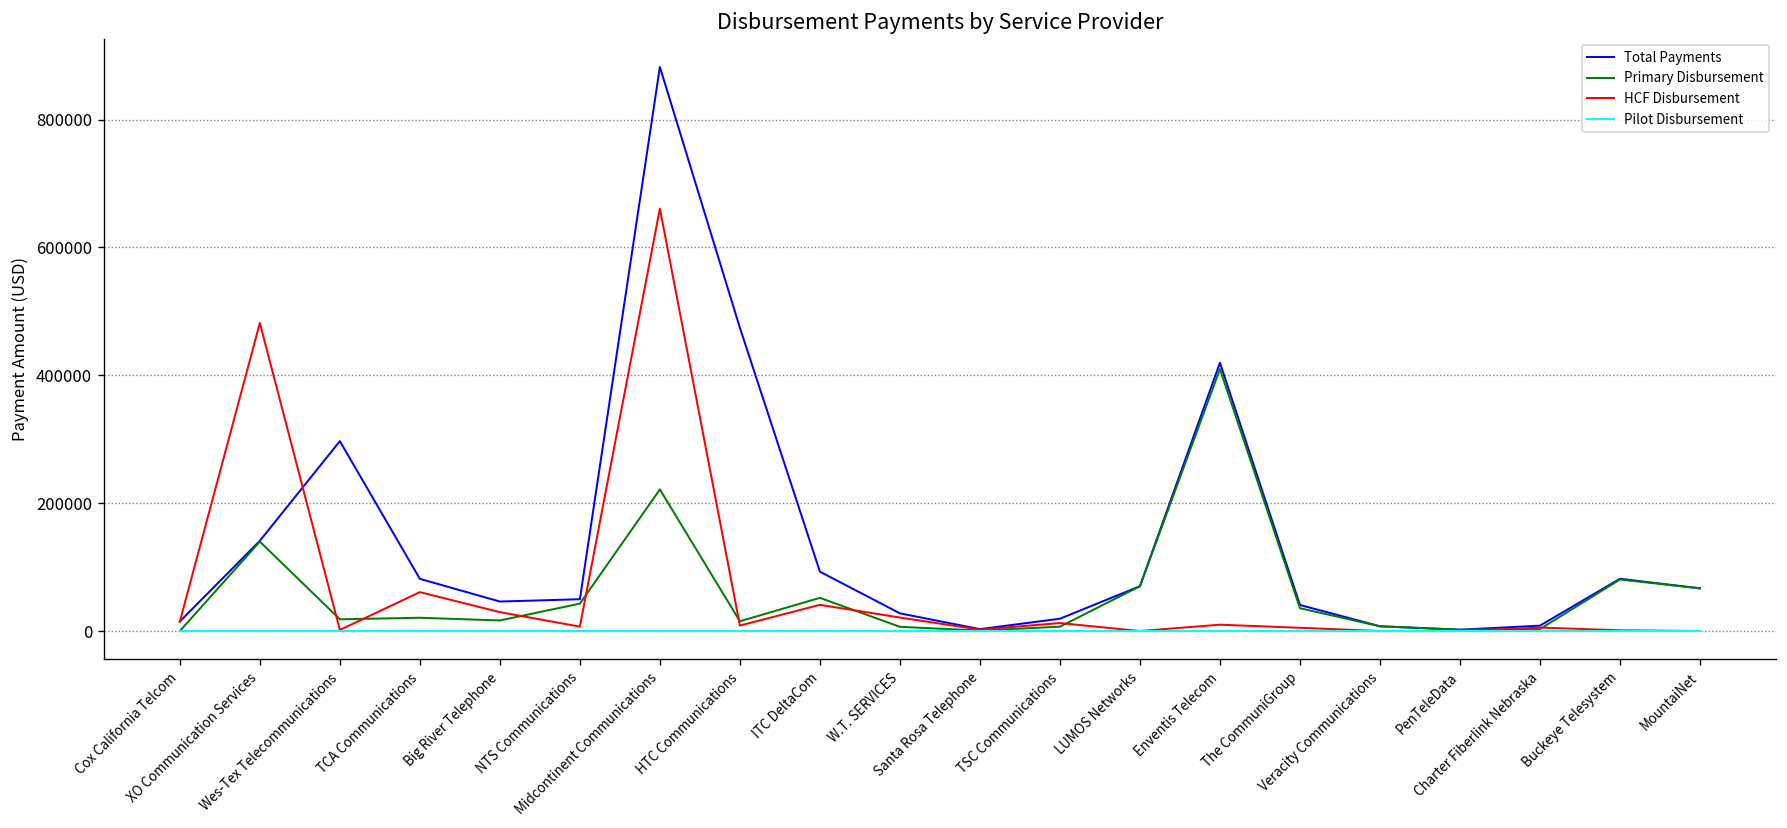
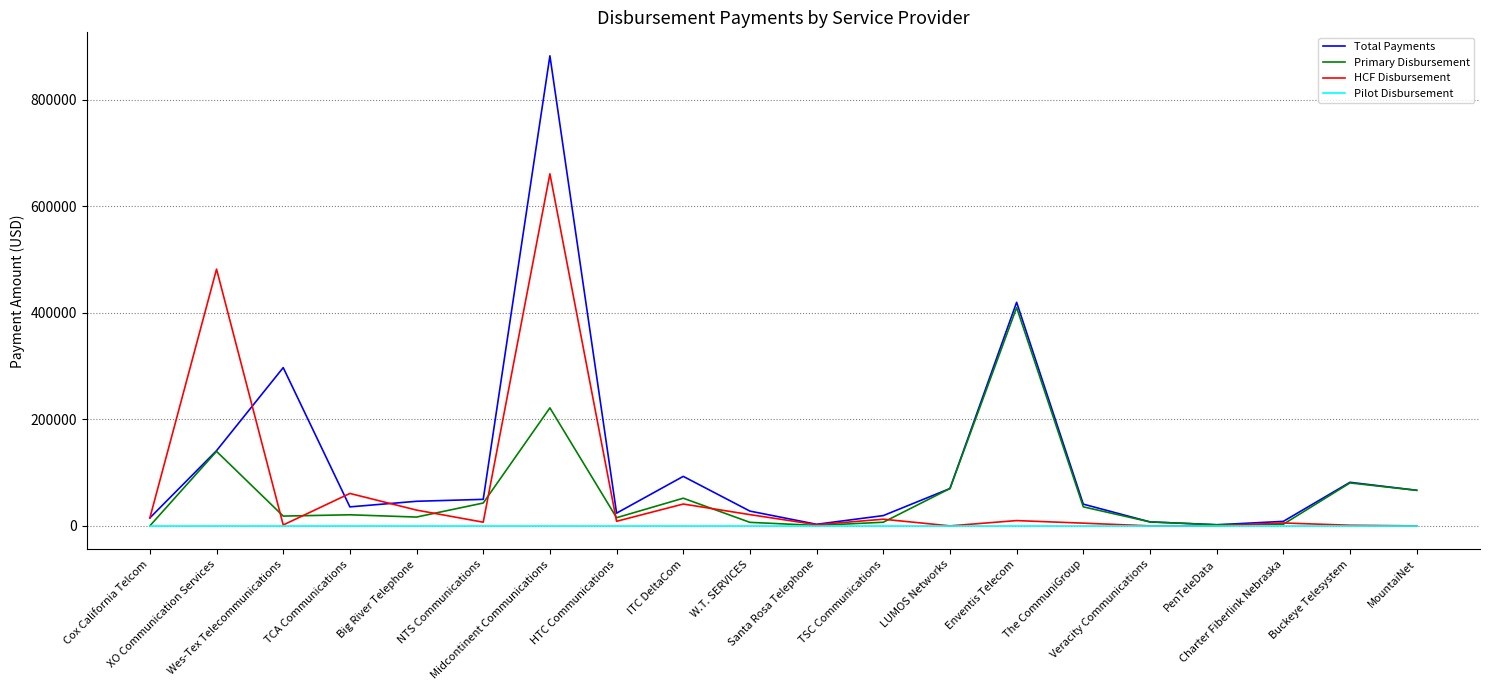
Total Payments, TCA Communications: 80000 -> 40000
Total Payments, HTC Communications: 470000 -> 20000
